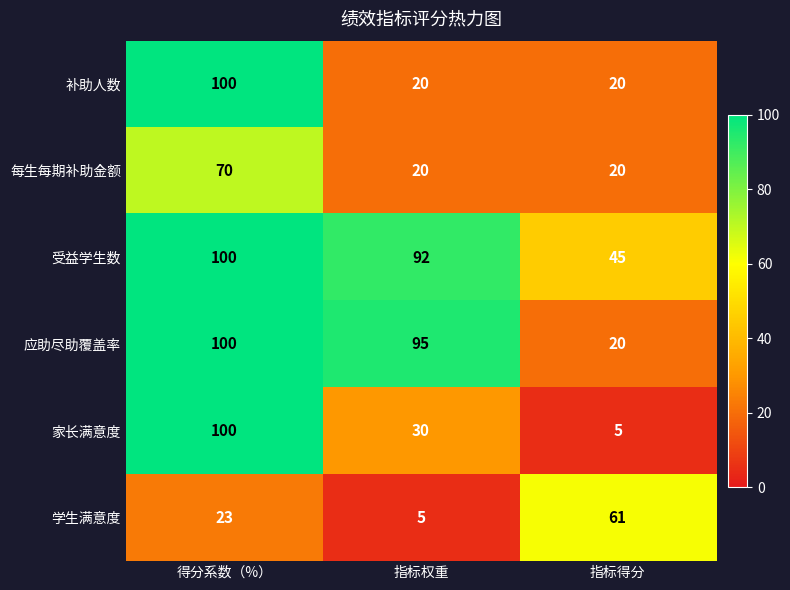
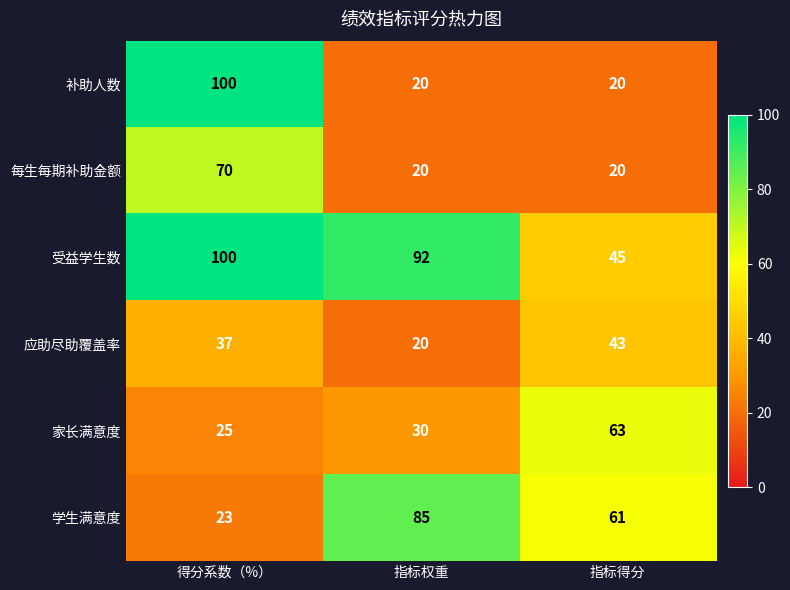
应助尽助覆盖率, 得分系数（%）: 100 -> 37
应助尽助覆盖率, 指标权重: 95 -> 20
应助尽助覆盖率, 指标得分: 20 -> 43
家长满意度, 得分系数（%）: 100 -> 25
家长满意度, 指标得分: 5 -> 63
学生满意度, 指标权重: 5 -> 85
